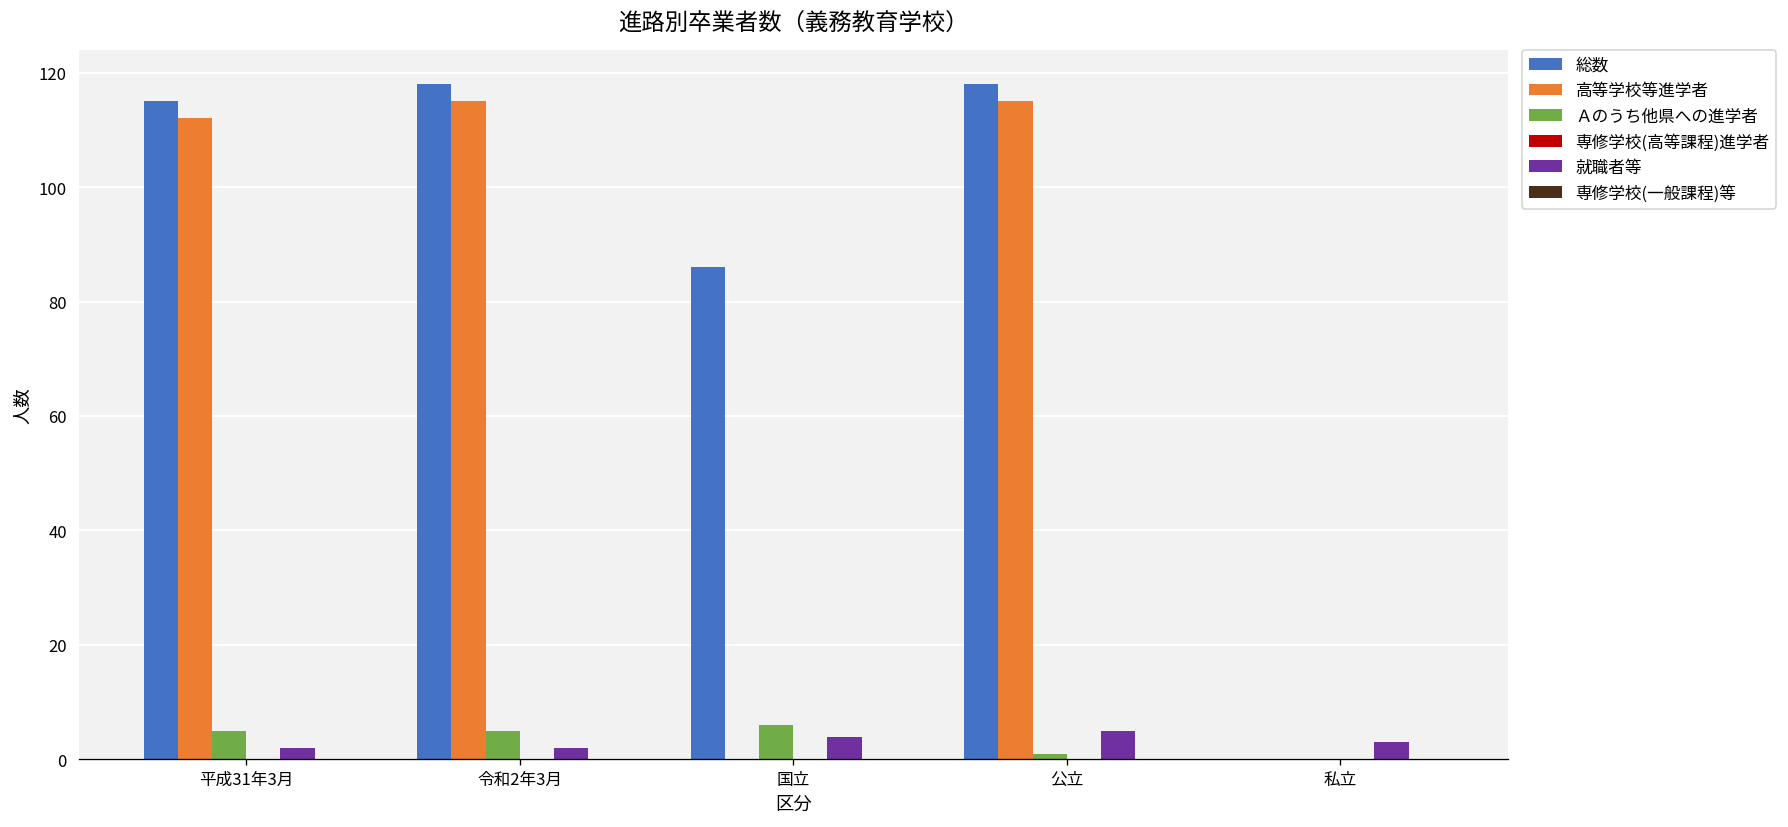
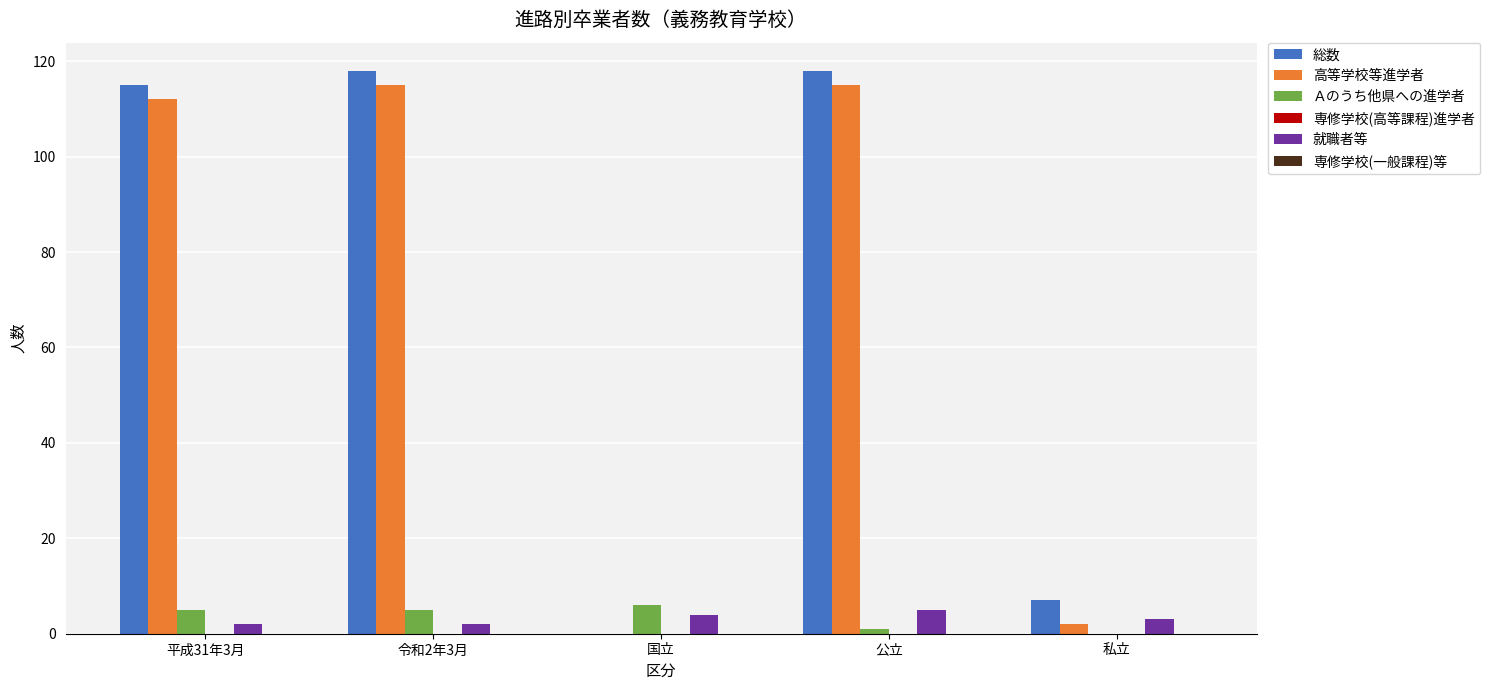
総数, 国立: 86 -> 0
総数, 私立: 0 -> 7
高等学校等進学者, 私立: 0 -> 2
